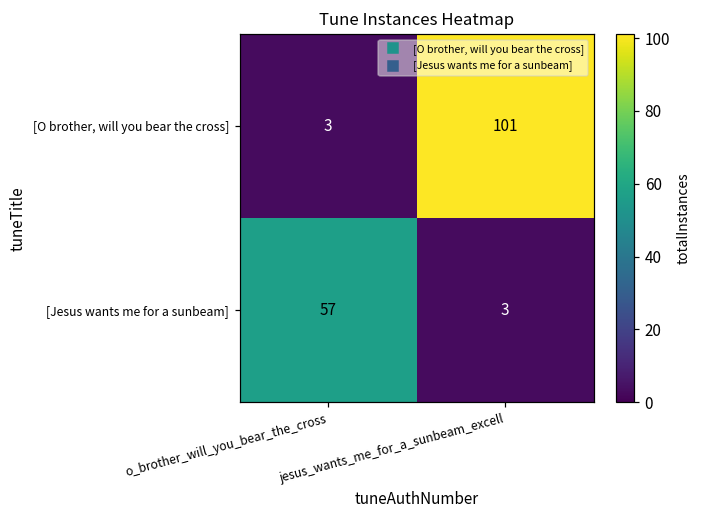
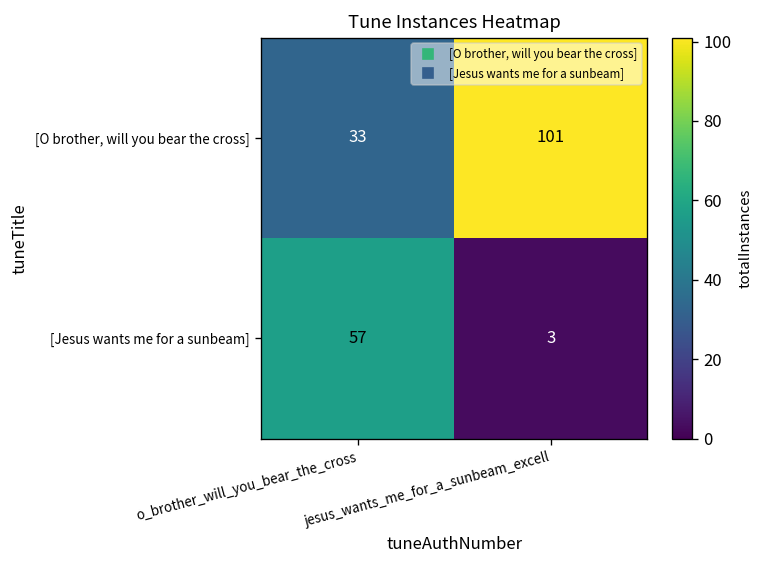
[O brother, will you bear the cross], o_brother_will_you_bear_the_cross: 3 -> 33
